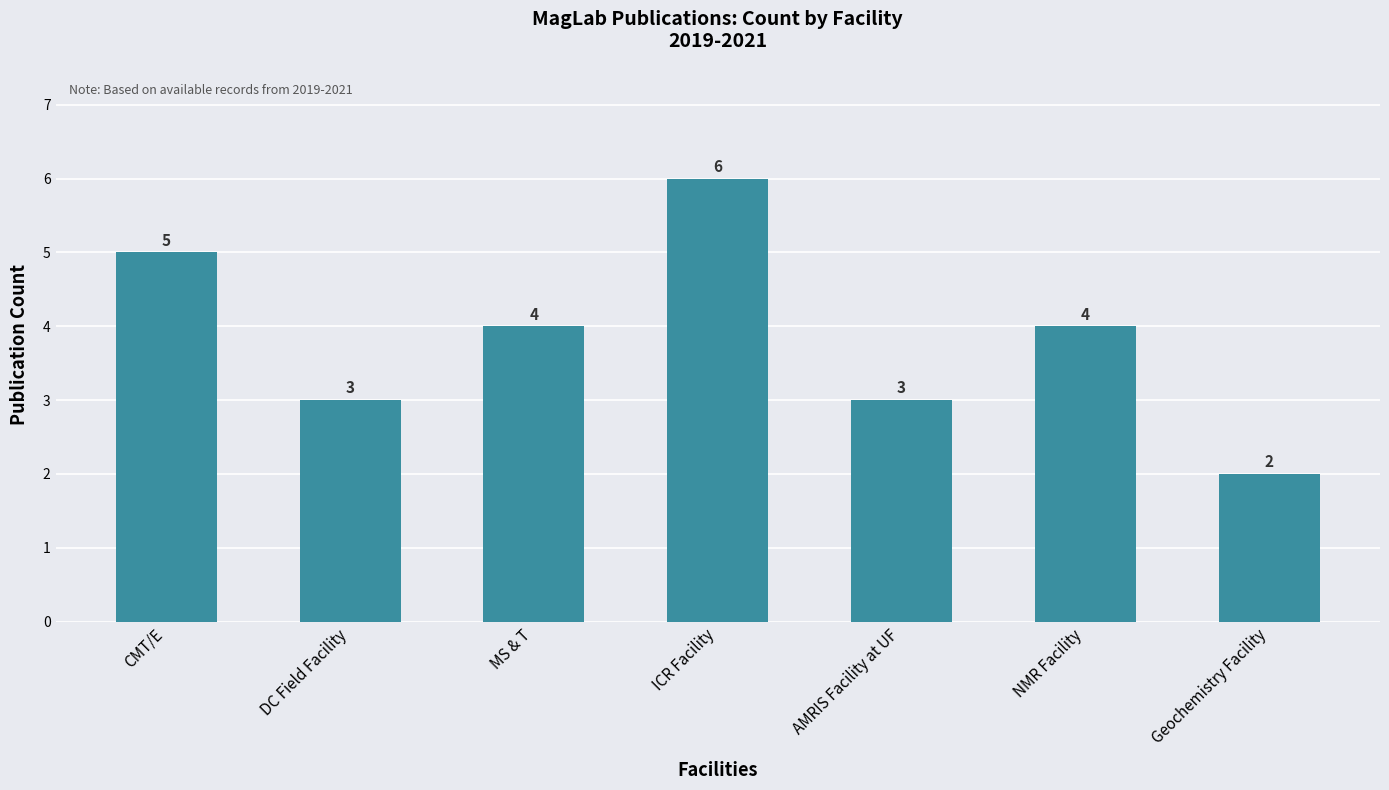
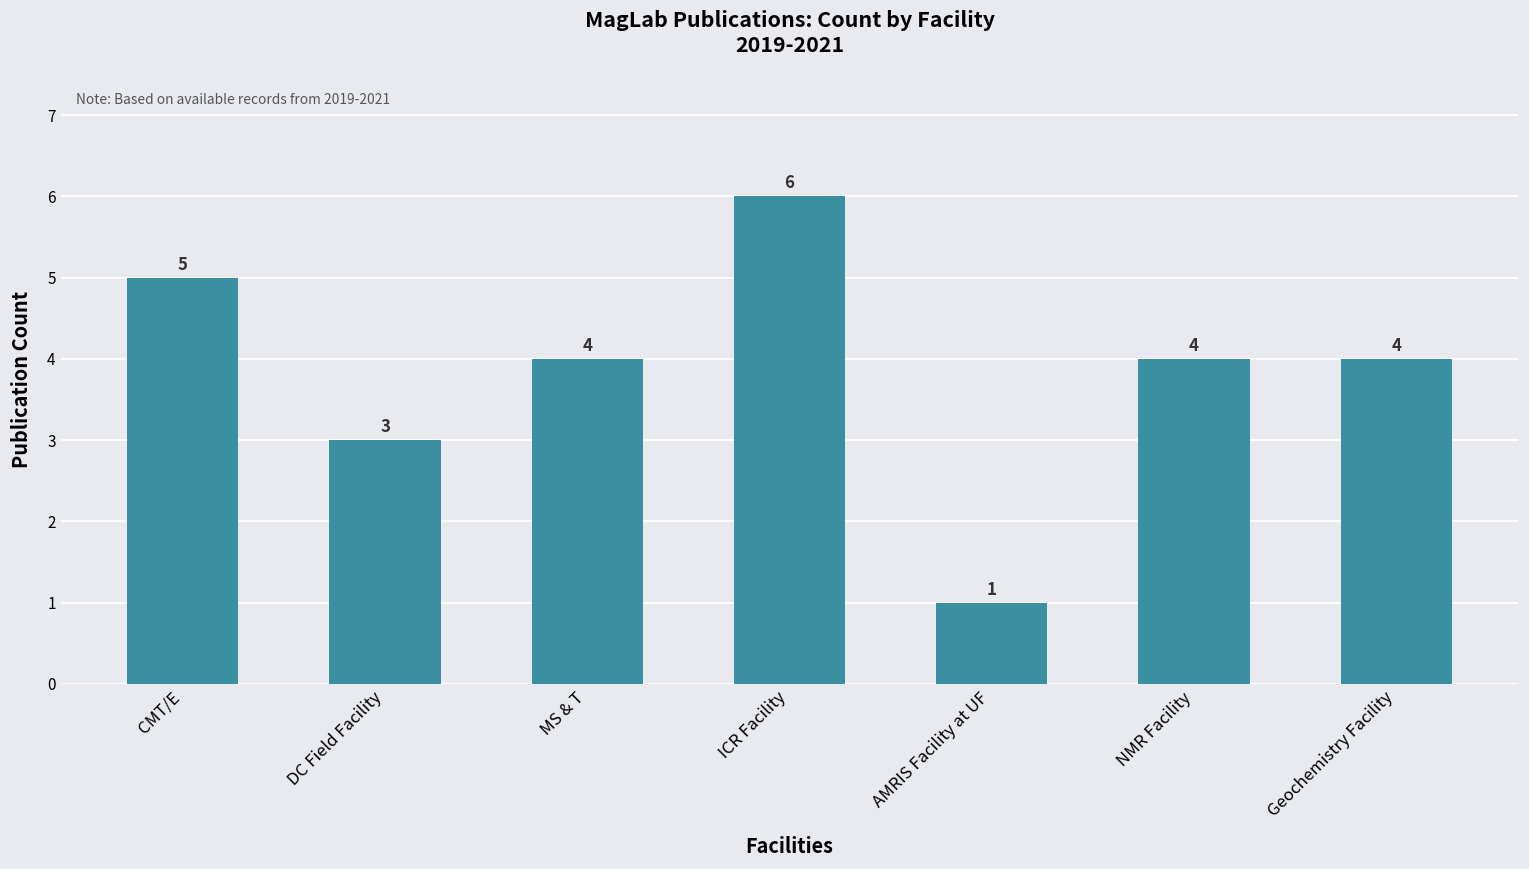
AMRIS Facility at UF: 3 -> 1
Geochemistry Facility: 2 -> 4
